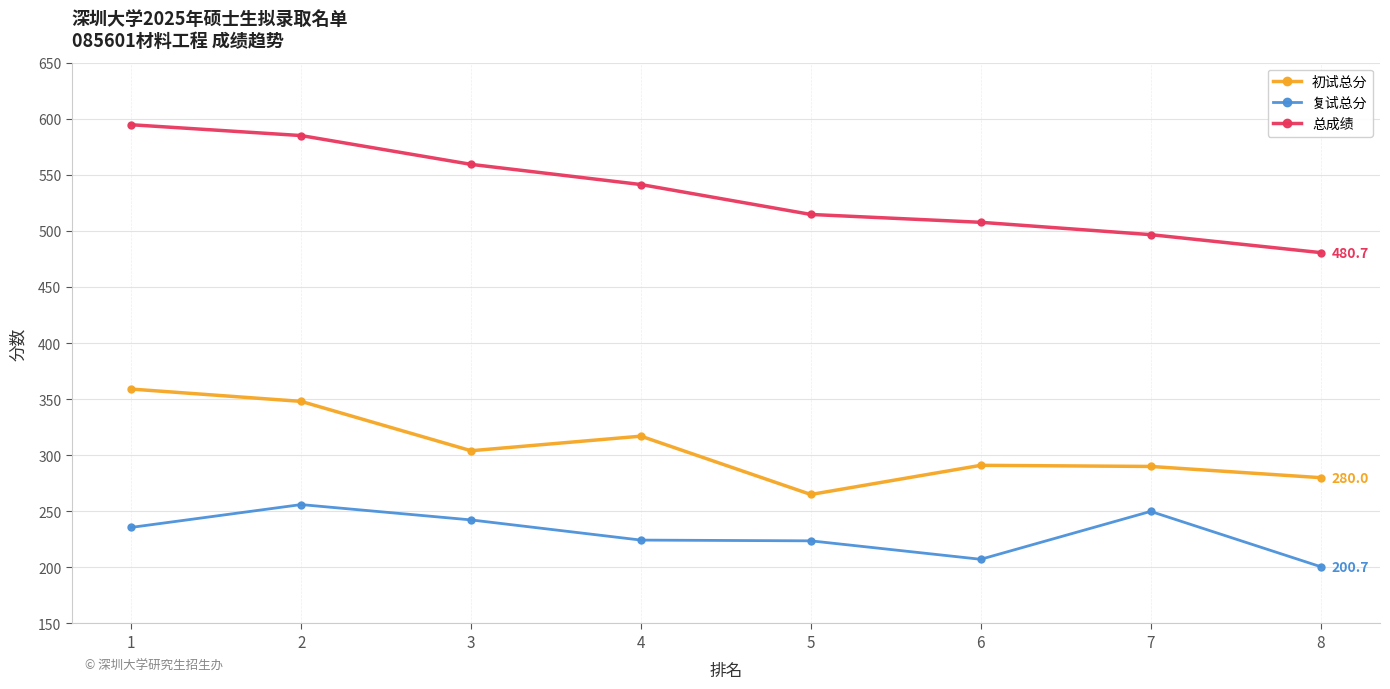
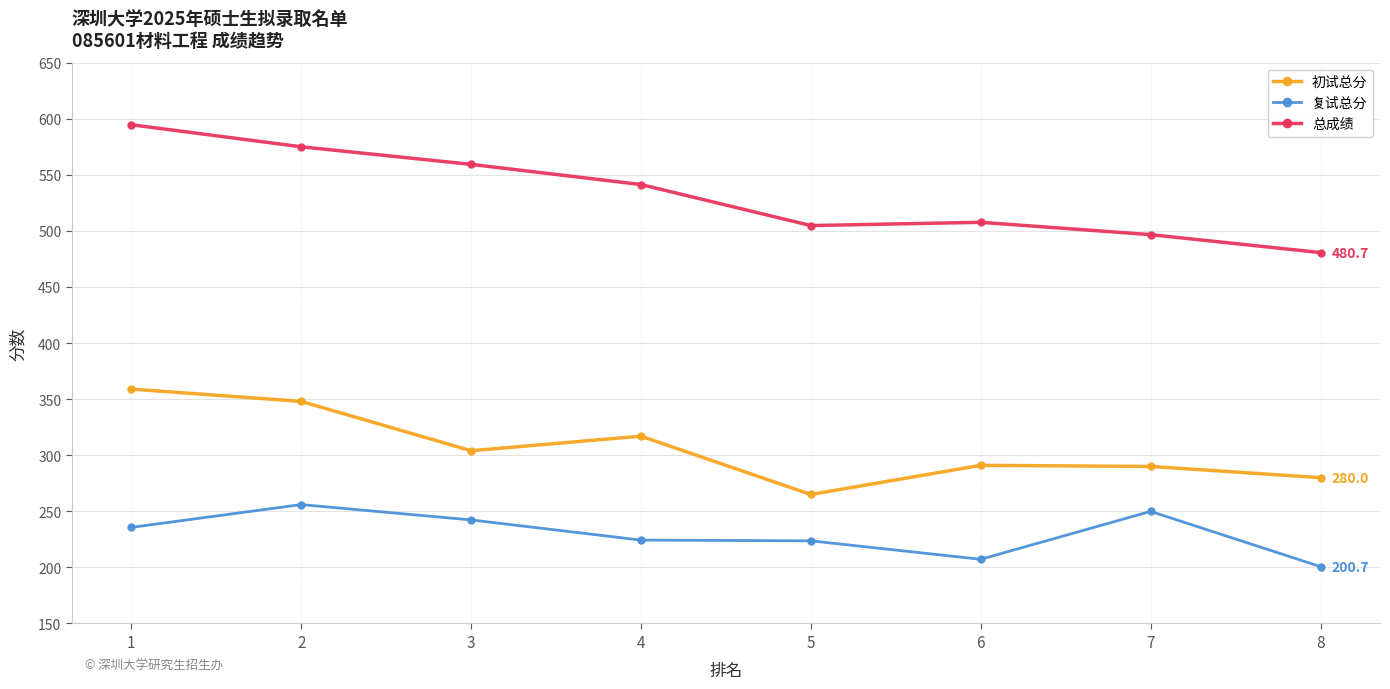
总成绩, 2: 585 -> 575
总成绩, 5: 515 -> 505
